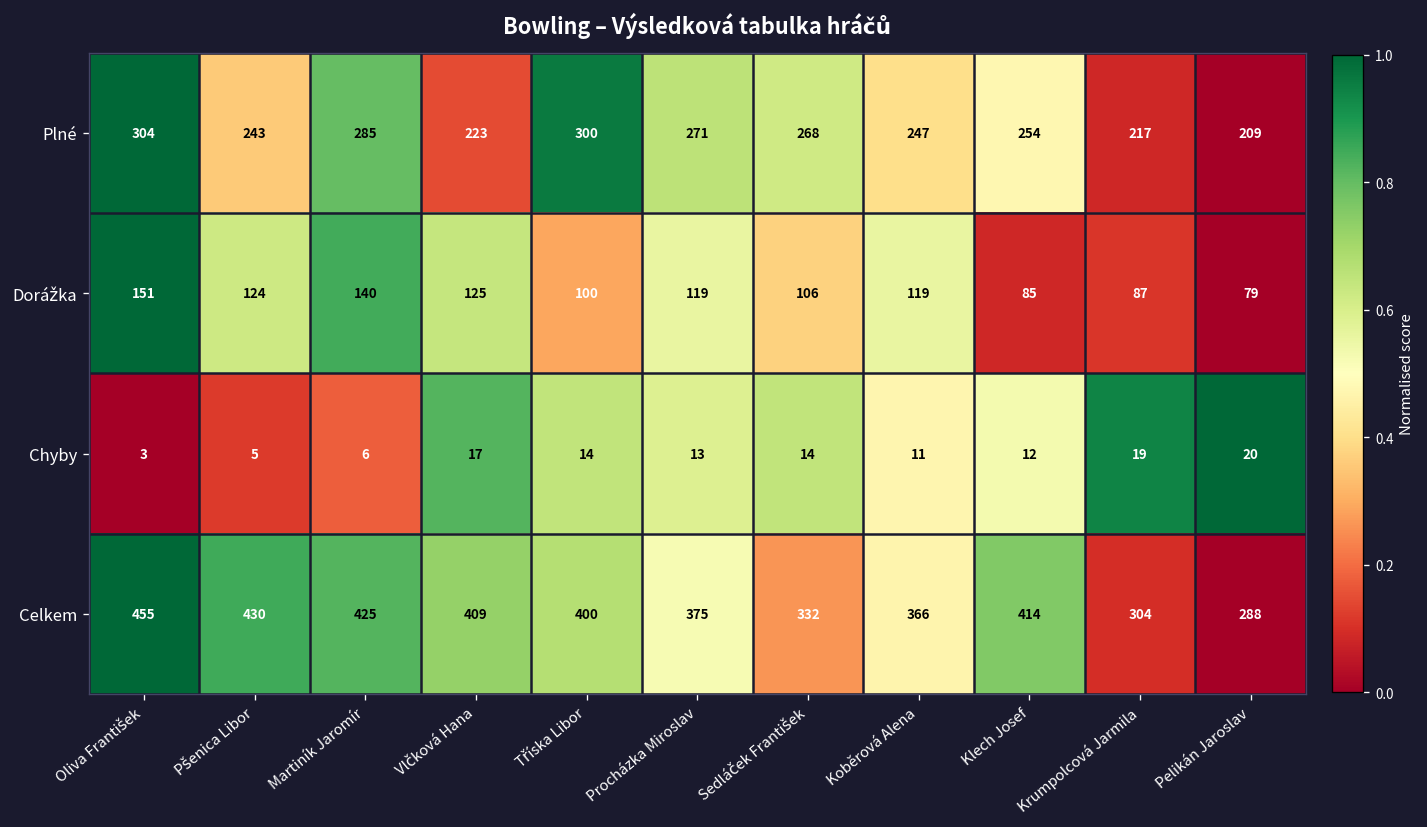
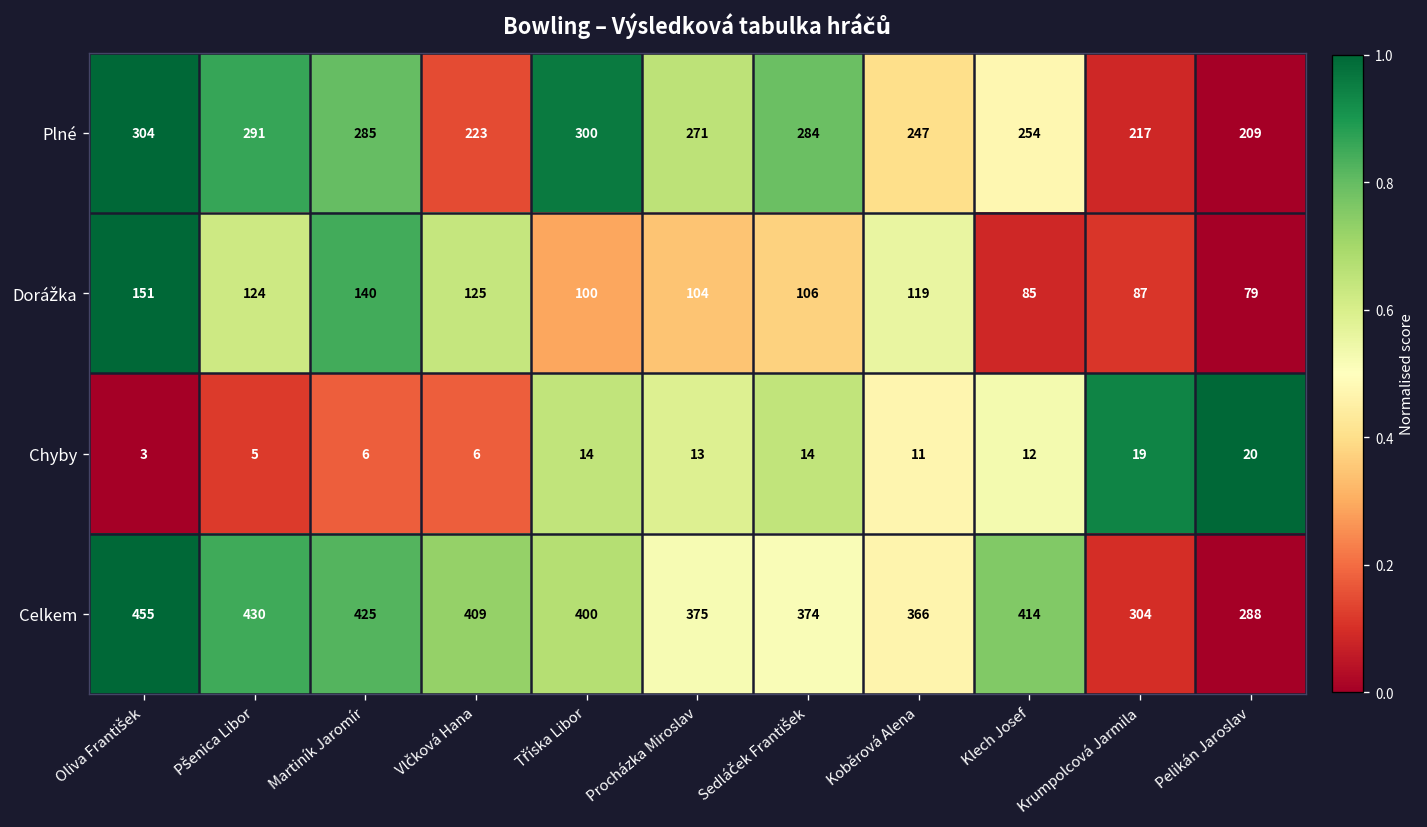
Plné, Pšenica Libor: 243 -> 291
Plné, Sedláček František: 268 -> 284
Dorážka, Procházka Miroslav: 119 -> 104
Chyby, Vlčková Hana: 17 -> 6
Celkem, Sedláček František: 332 -> 374
